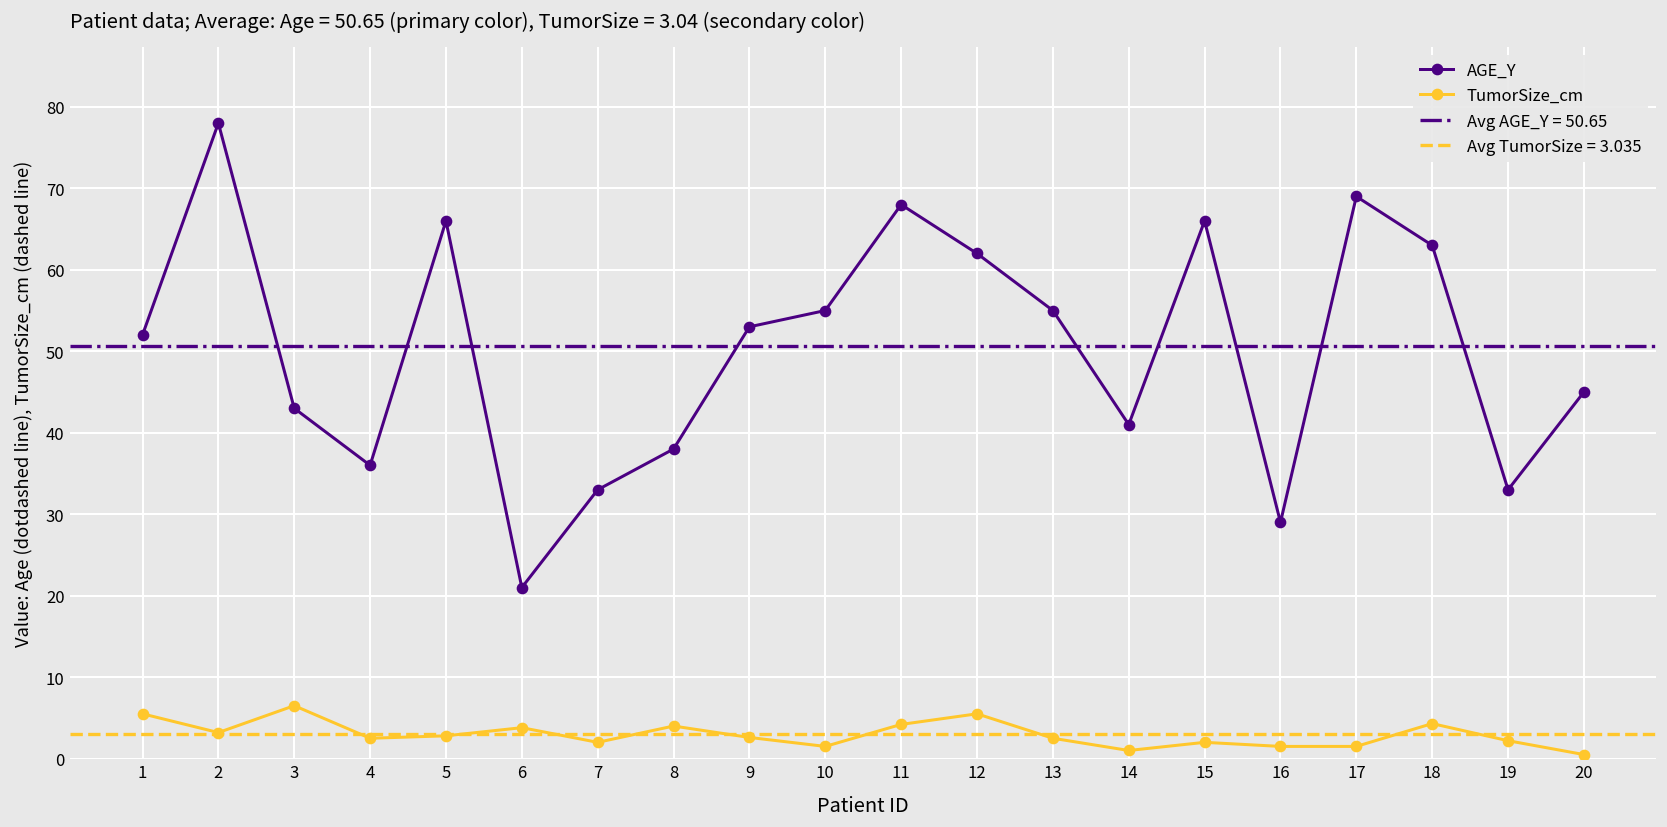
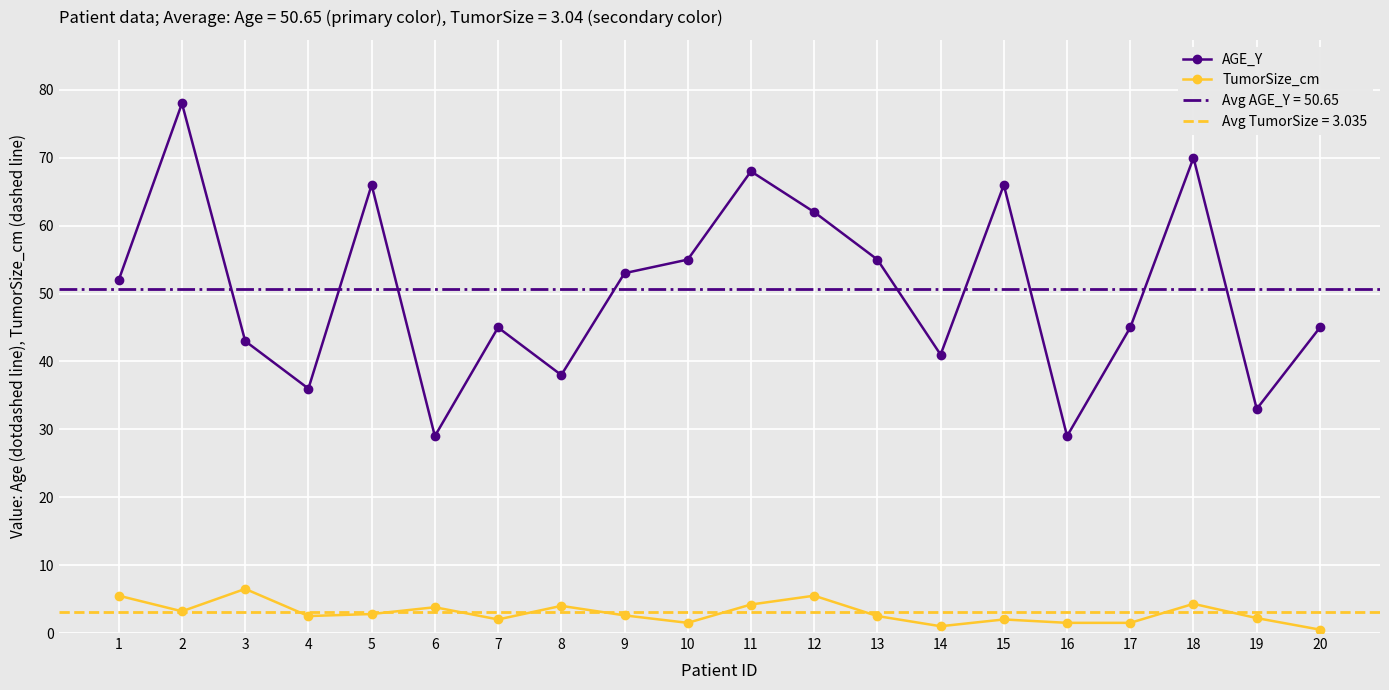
AGE_Y, 6: 21 -> 29
AGE_Y, 7: 33 -> 45
AGE_Y, 17: 69 -> 45
AGE_Y, 18: 63 -> 70
